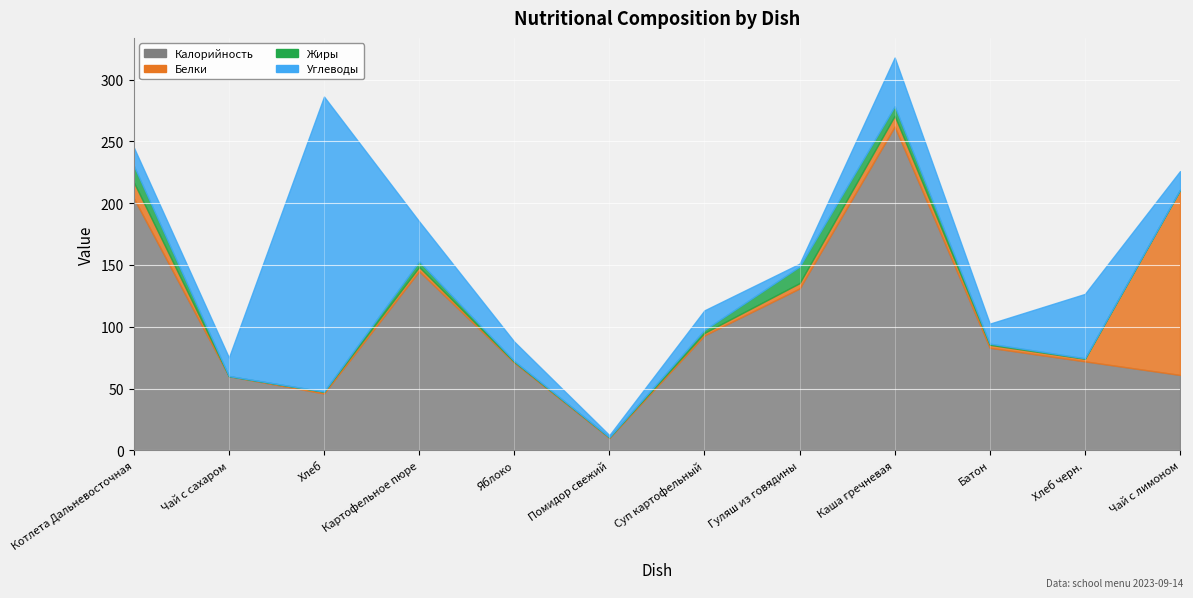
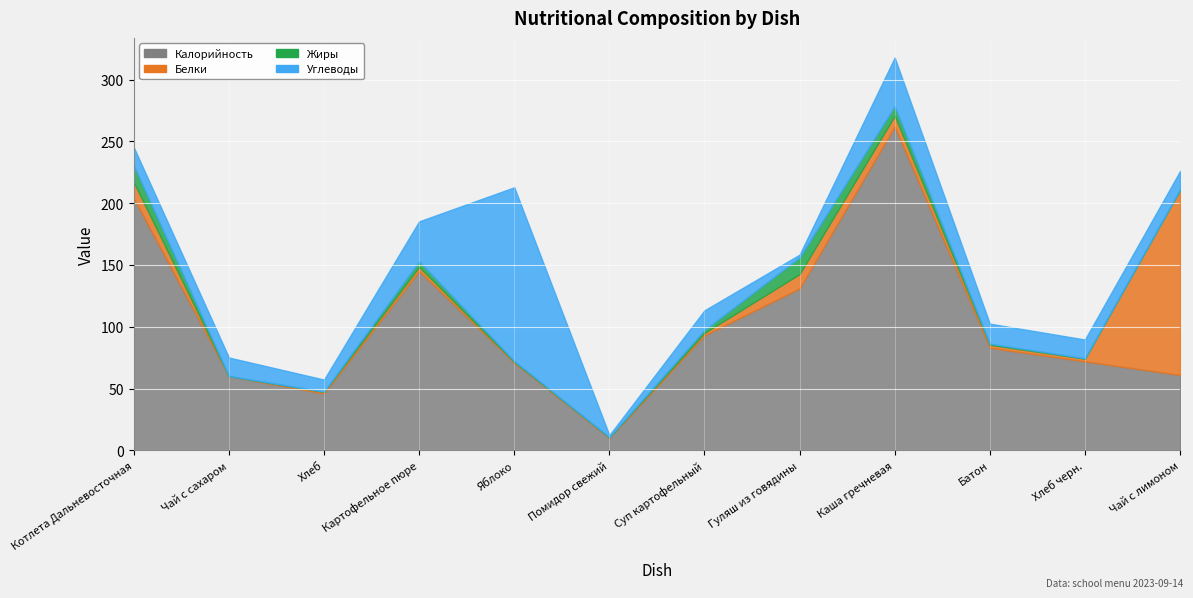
Углеводы, Хлеб: 239 -> 10
Углеводы, Яблоко: 16 -> 141
Белки, Гуляш из говядины: 4 -> 12
Углеводы, Хлеб черн.: 52 -> 15
